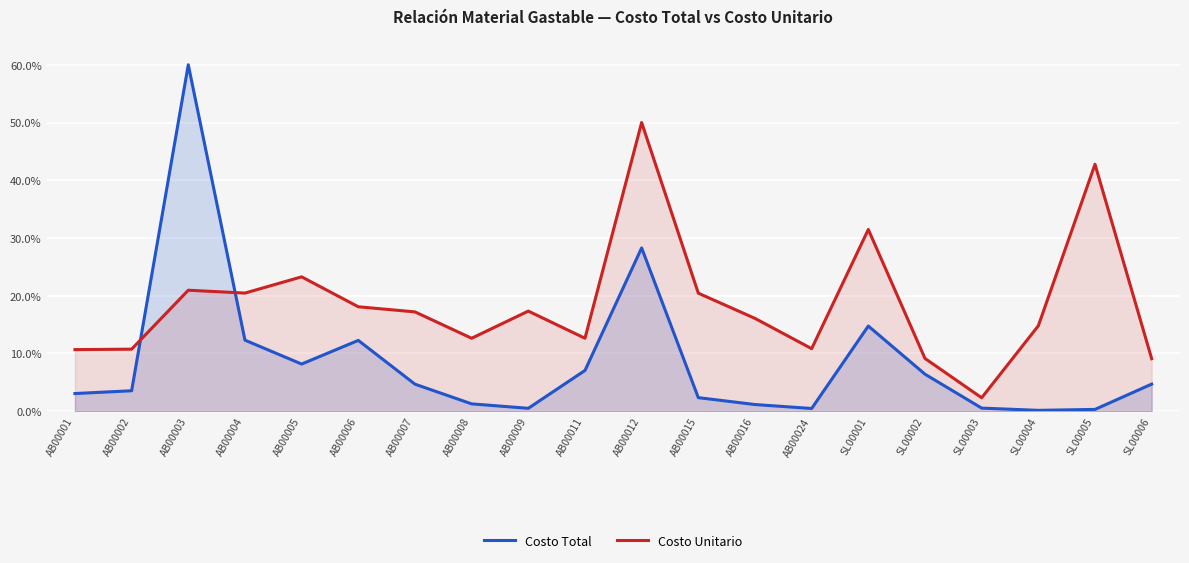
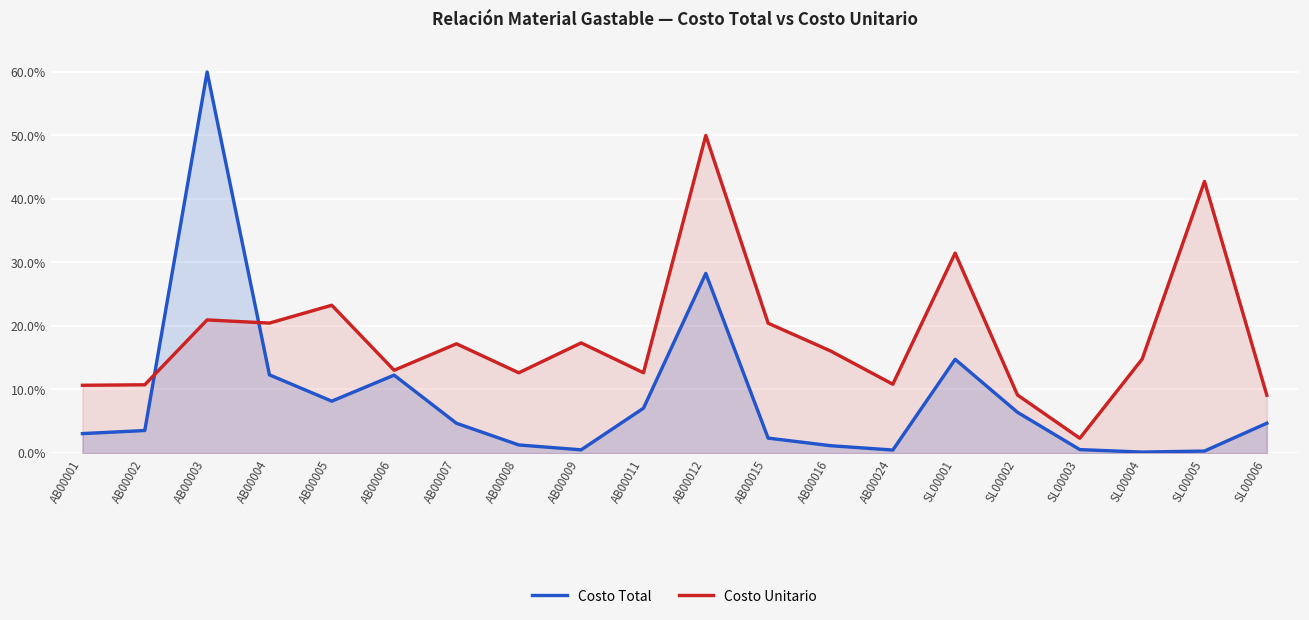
Costo Unitario, AB00006: 18% -> 13%
